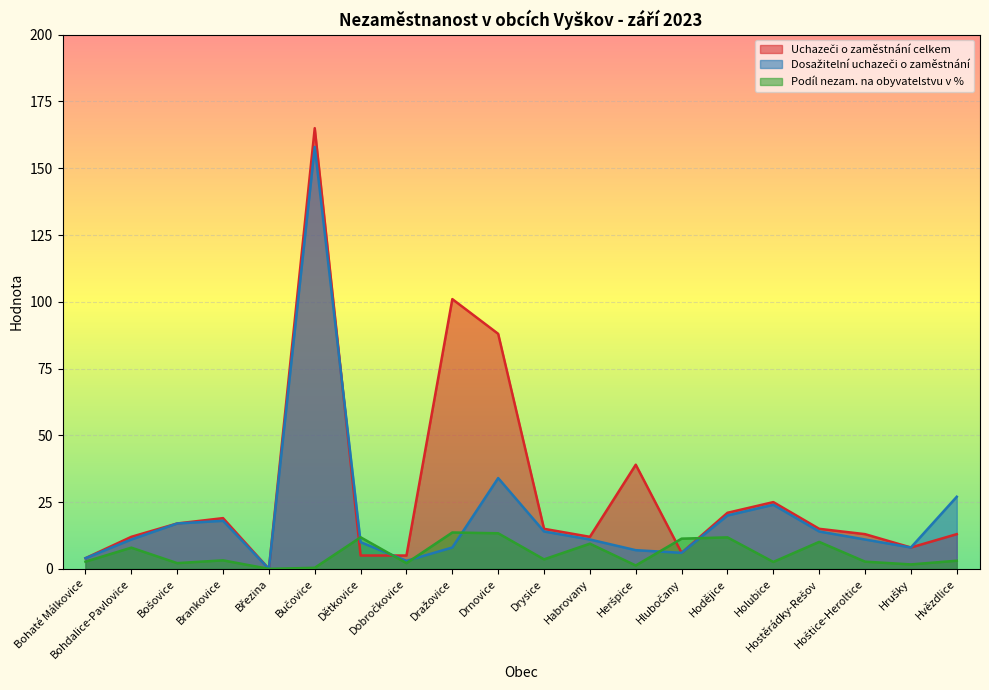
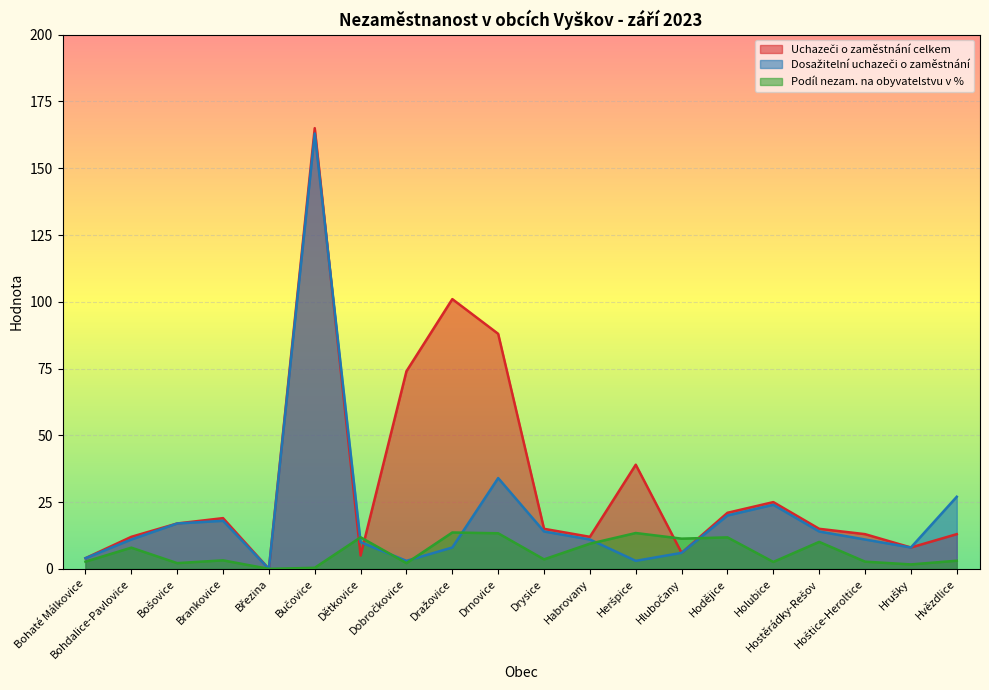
Dosažitelní uchazeči o zaměstnání, Bučovice: 158 -> 163
Uchazeči o zaměstnání celkem, Dobročkovice: 5 -> 74
Dosažitelní uchazeči o zaměstnání, Heršpice: 7 -> 3
Podíl nezam. na obyvatelstvu v %, Heršpice: 1 -> 13
